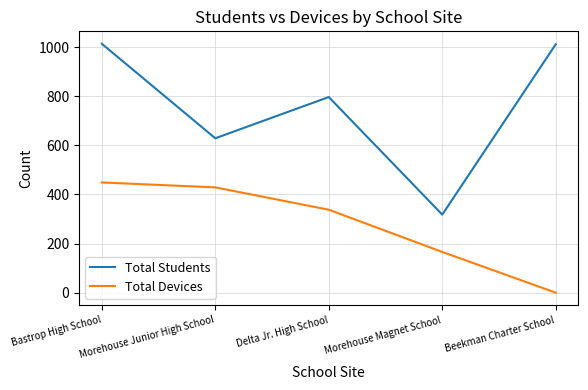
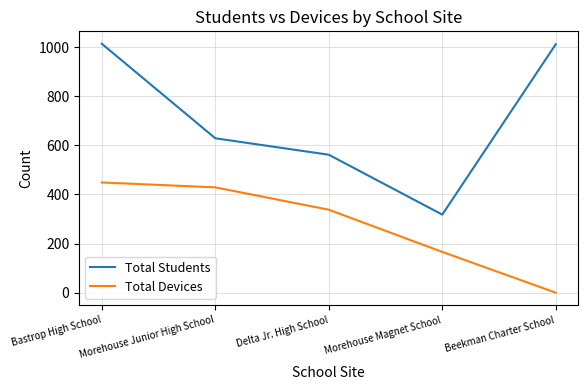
Total Students, Delta Jr. High School: 800 -> 560
